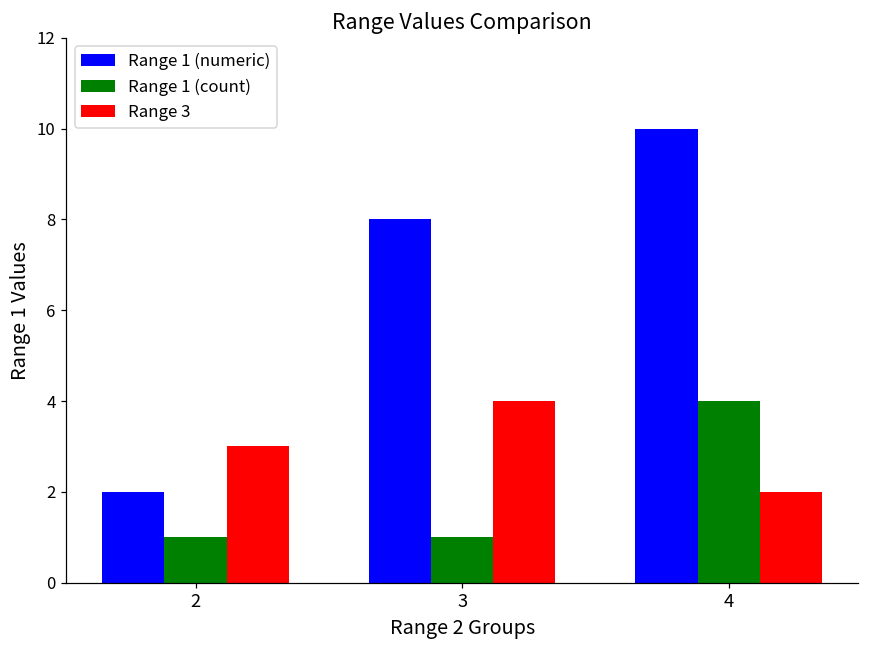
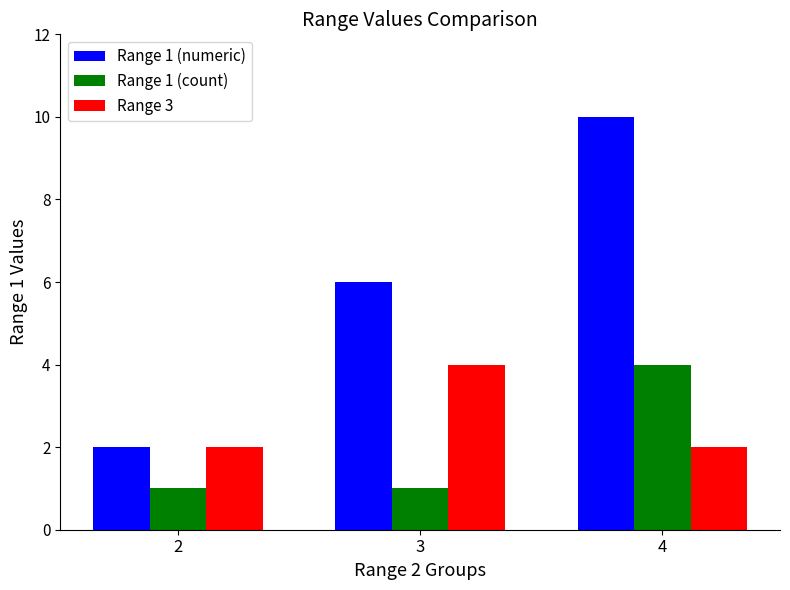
Range 3, 2: 3 -> 2
Range 1 (numeric), 3: 8 -> 6
